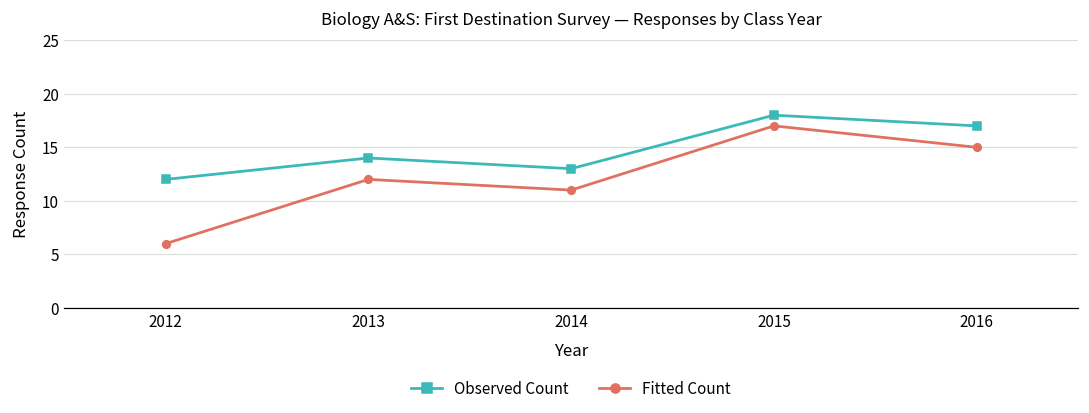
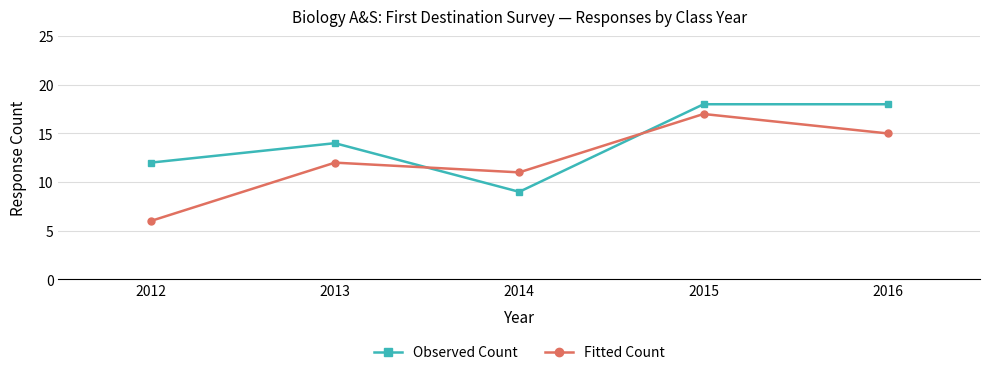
Observed Count, 2014: 13 -> 9
Observed Count, 2016: 17 -> 18
